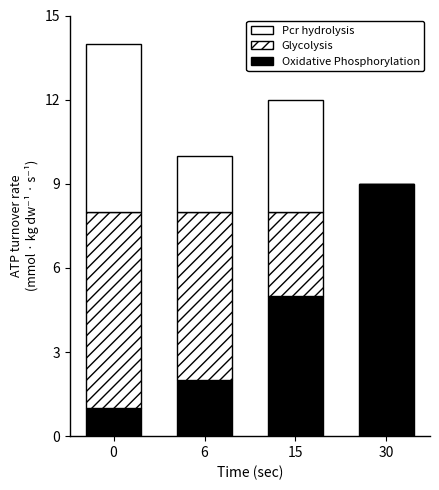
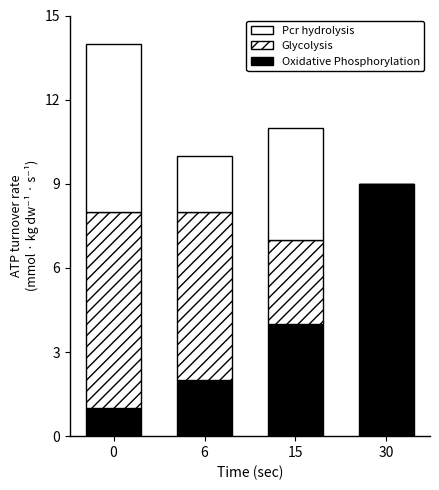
Oxidative Phosphorylation, 15: 5 -> 4
